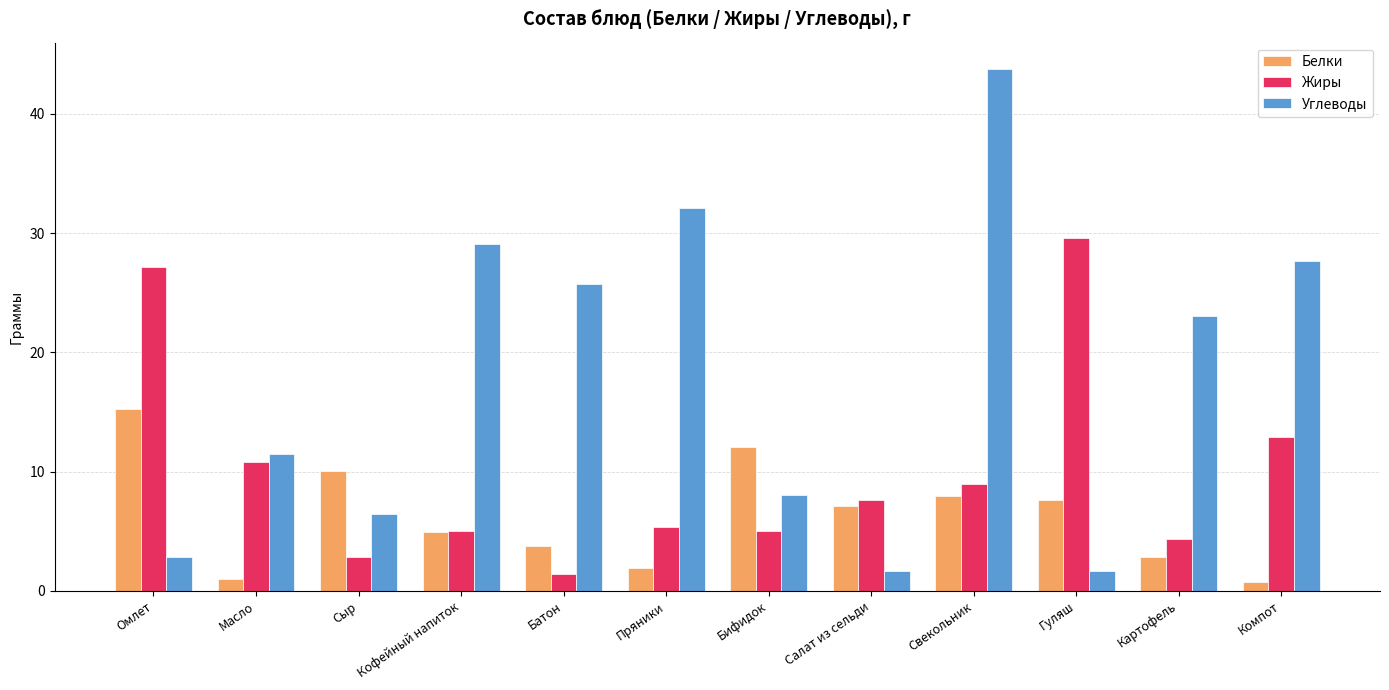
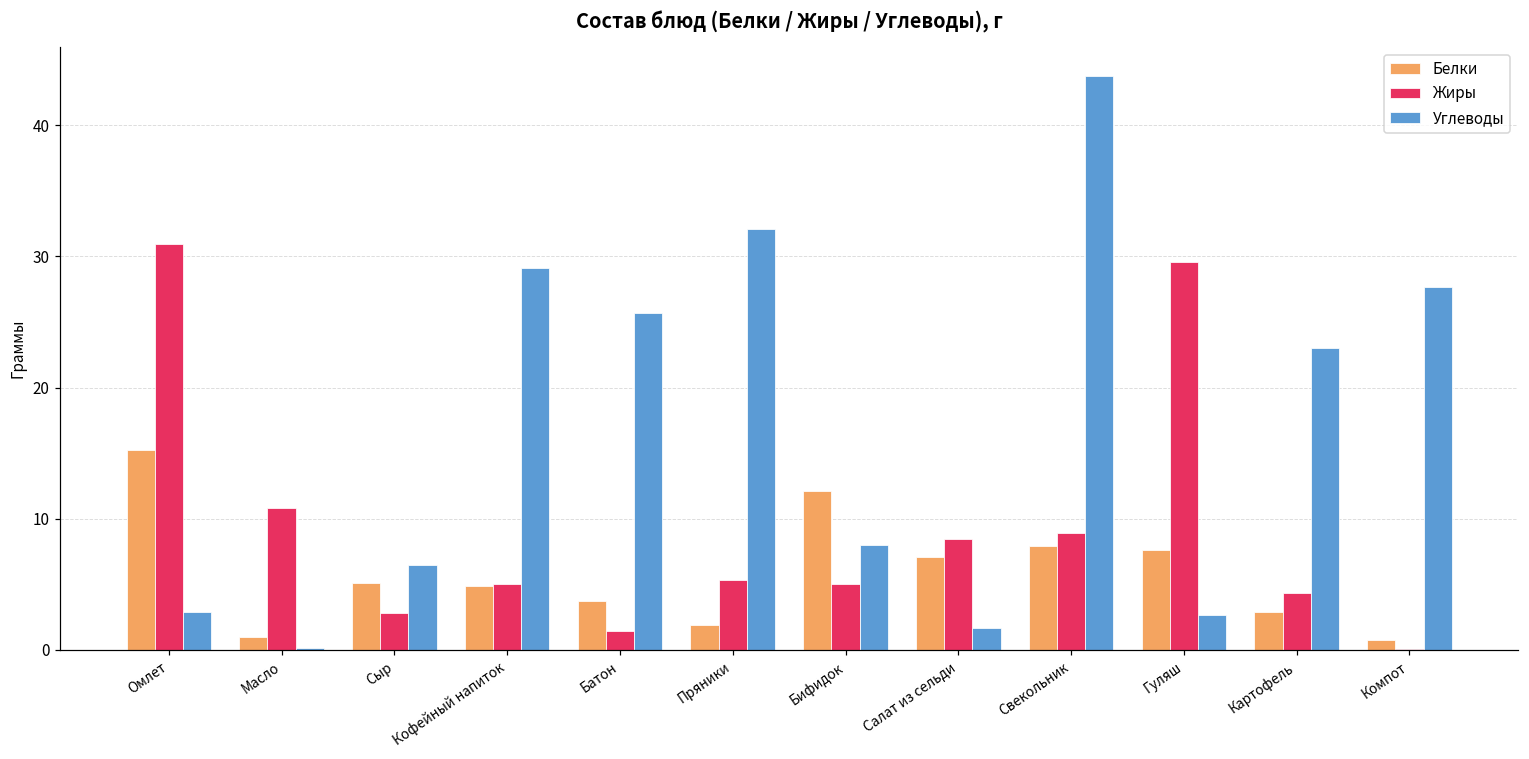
Жиры, Омлет: 27.2 -> 30.9
Углеводы, Масло: 11.5 -> 0.2
Белки, Сыр: 10.1 -> 5.1
Жиры, Салат из сельди: 7.6 -> 8.4
Углеводы, Гуляш: 1.7 -> 2.6
Жиры, Компот: 12.9 -> 0.1
